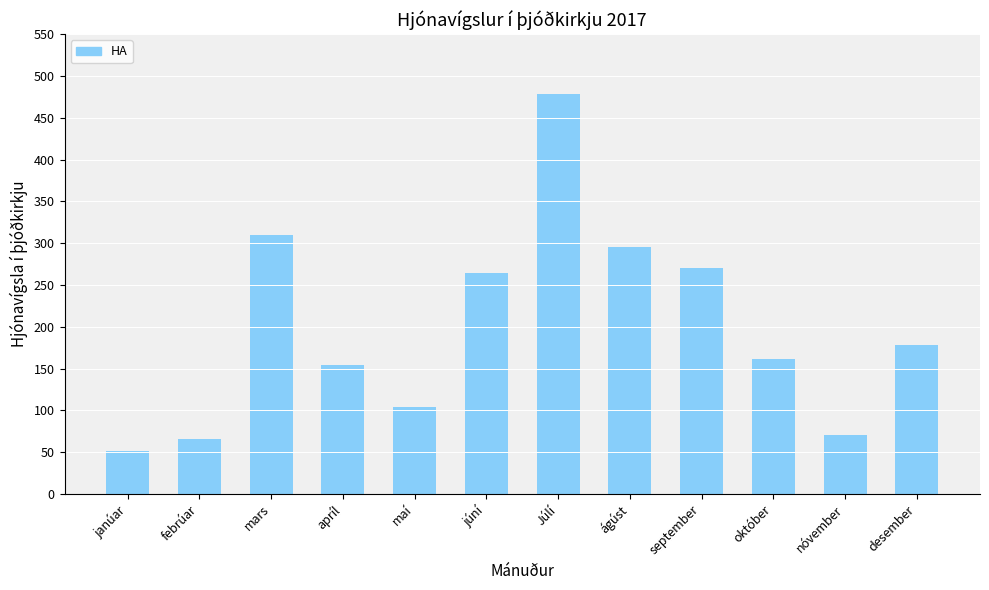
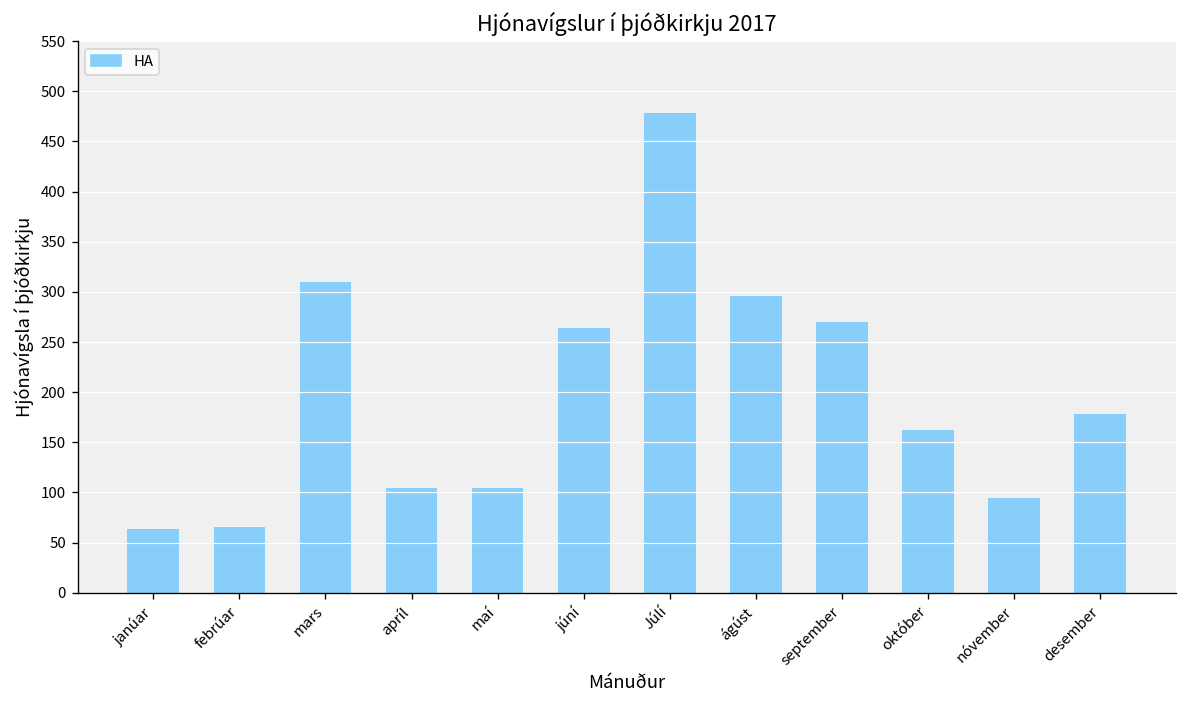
janúar: 50 -> 60
apríl: 150 -> 100
nóvember: 70 -> 90
